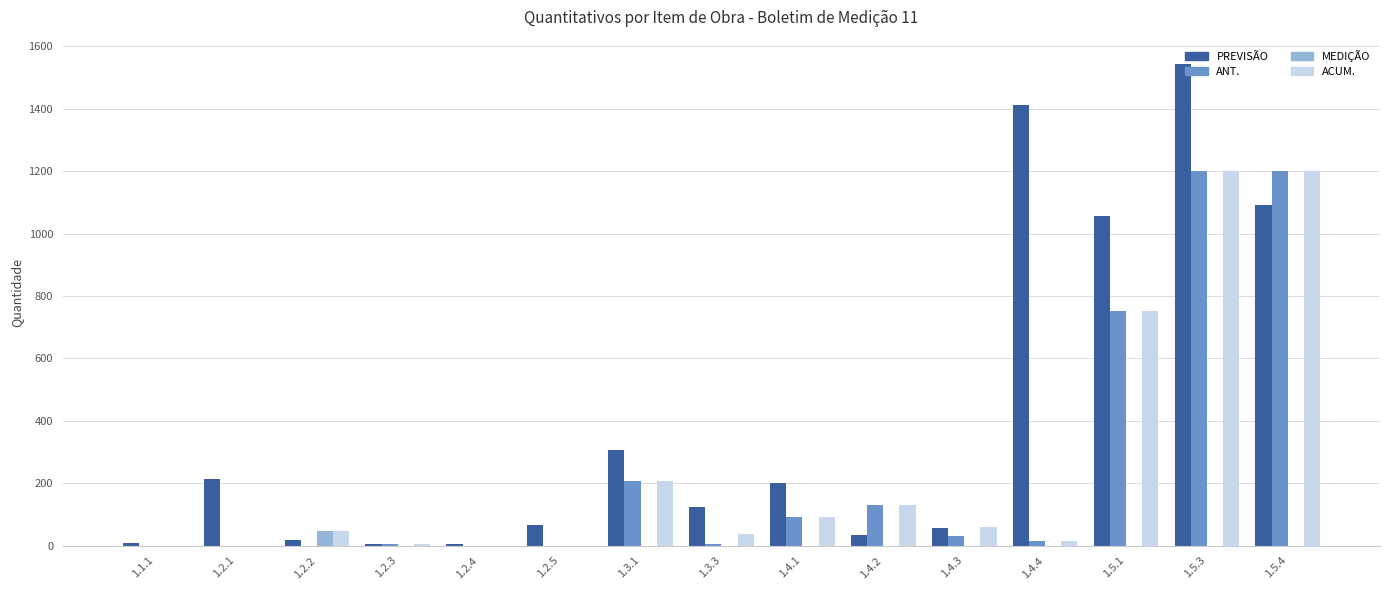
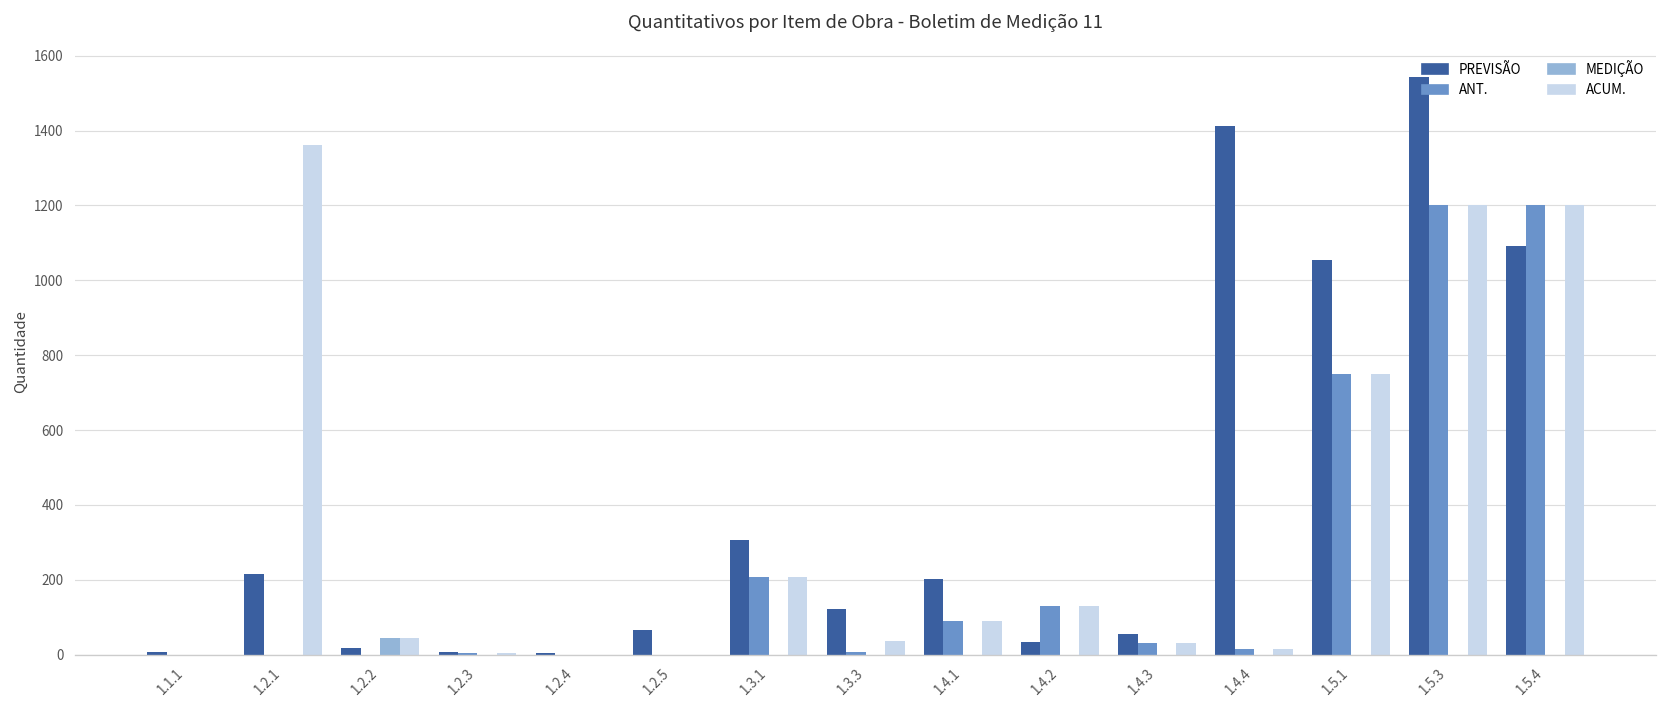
ACUM., 1.2.1: 0 -> 1360
ACUM., 1.4.3: 60 -> 30
